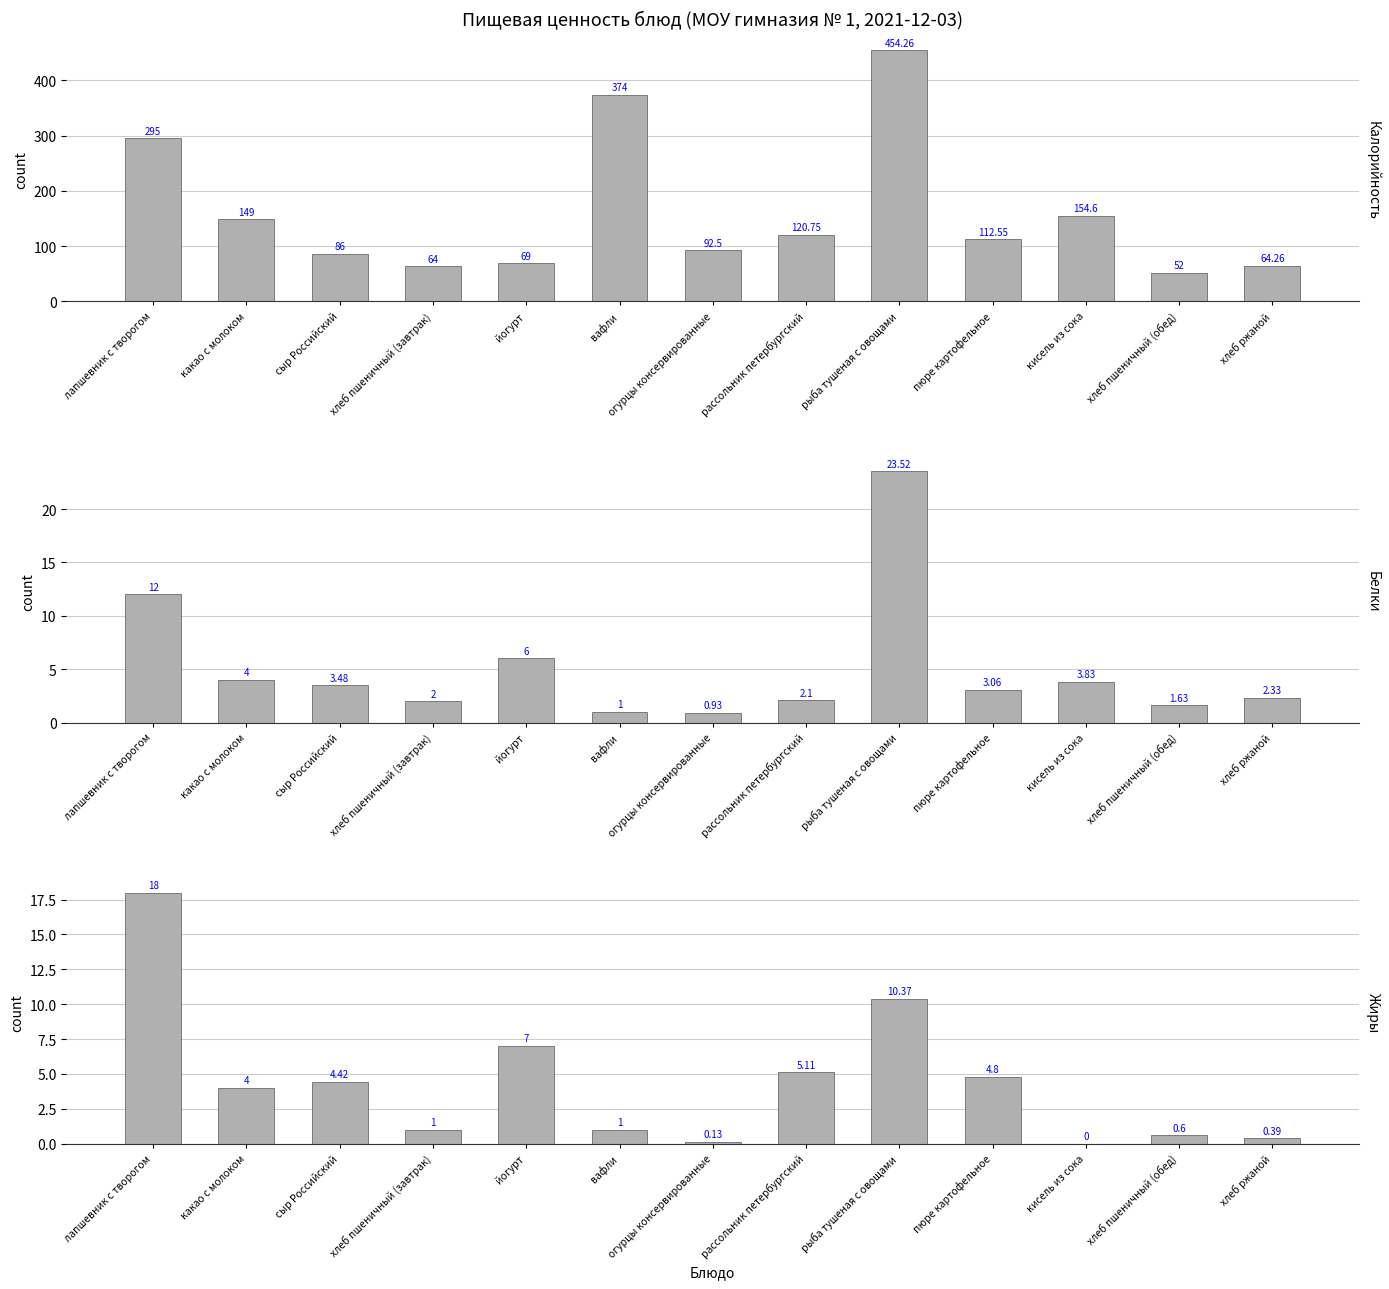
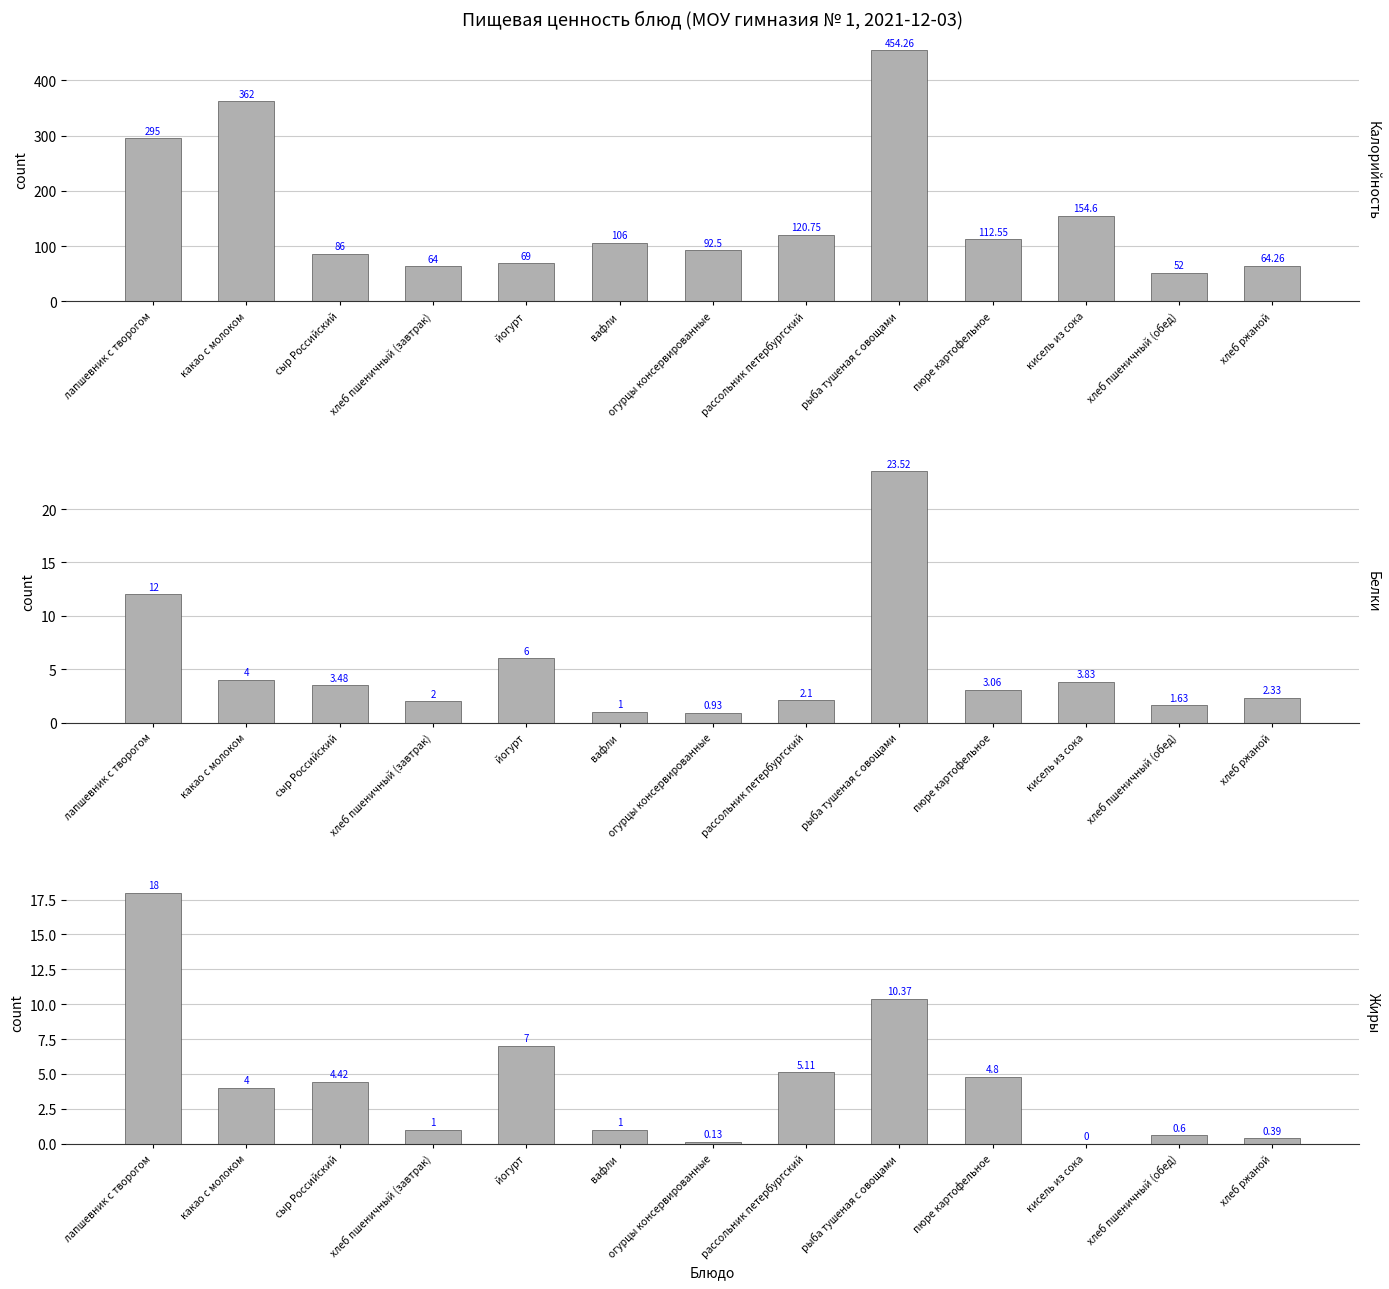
Пищевая ценность блюд (МОУ гимназия № 1, 2021-12-03), какао с молоком: 149 -> 362
Пищевая ценность блюд (МОУ гимназия № 1, 2021-12-03), вафли: 374 -> 106
